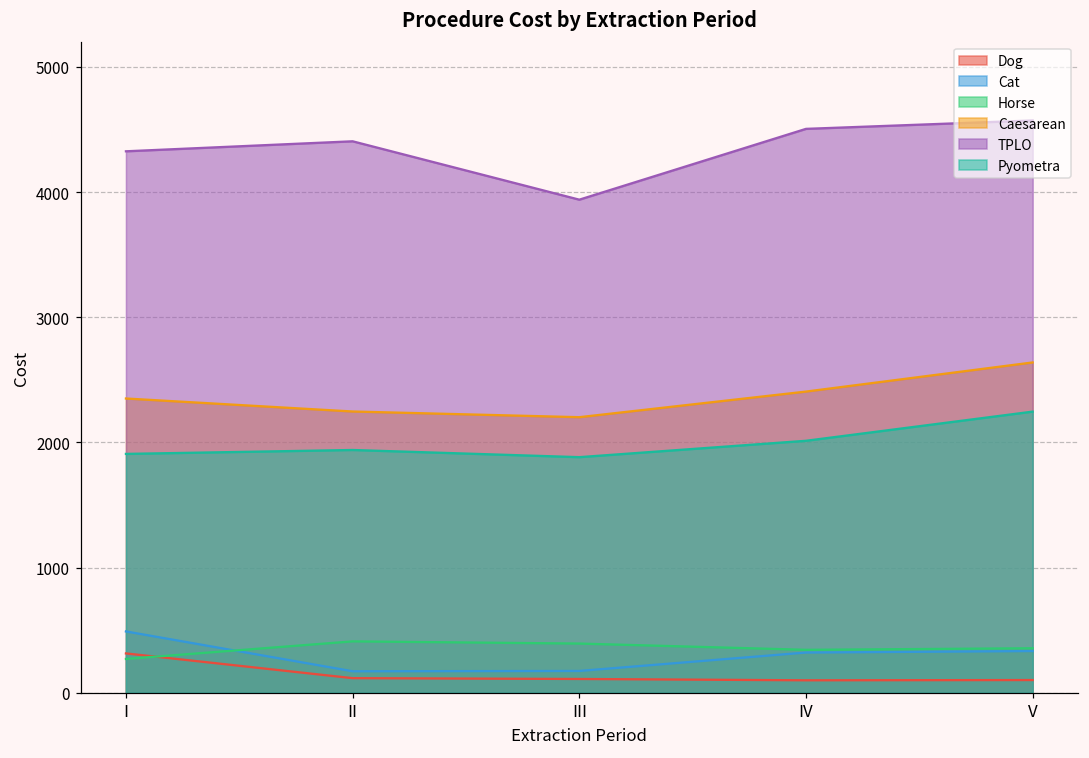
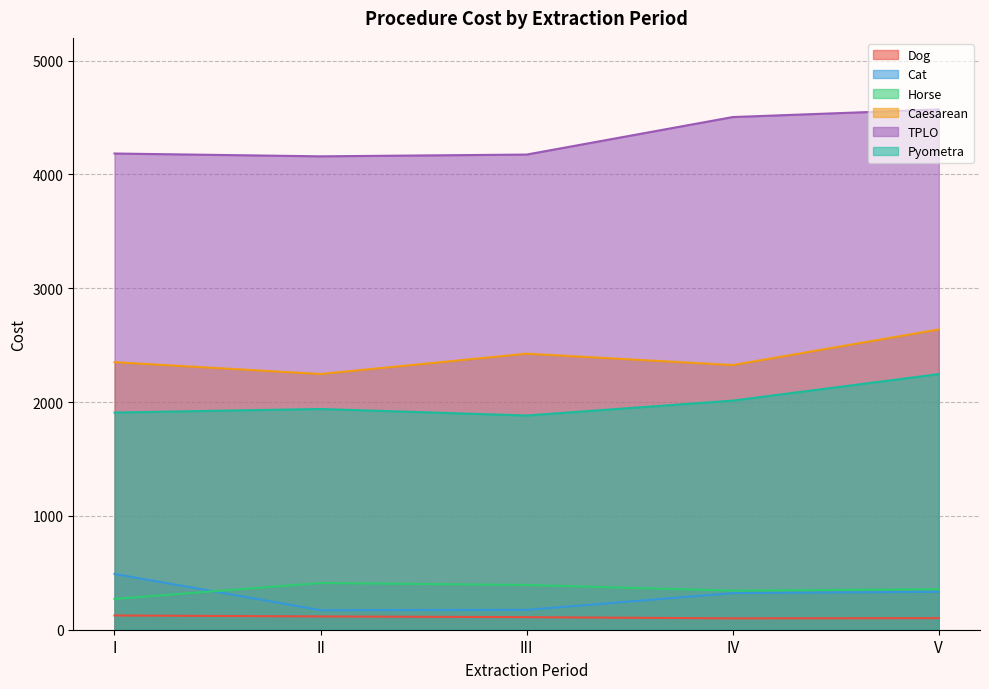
Dog, I: 310 -> 130
TPLO, I: 4330 -> 4180
TPLO, II: 4410 -> 4160
Caesarean, III: 2200 -> 2430
TPLO, III: 3940 -> 4170
Caesarean, IV: 2410 -> 2330
